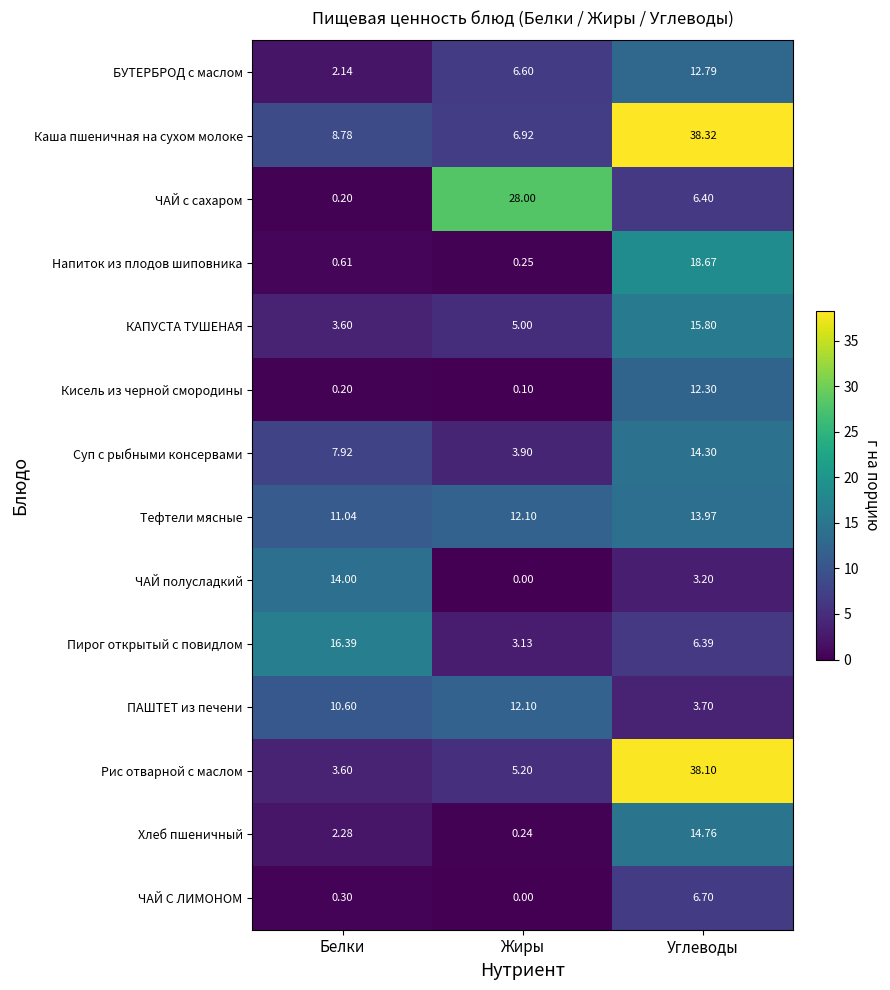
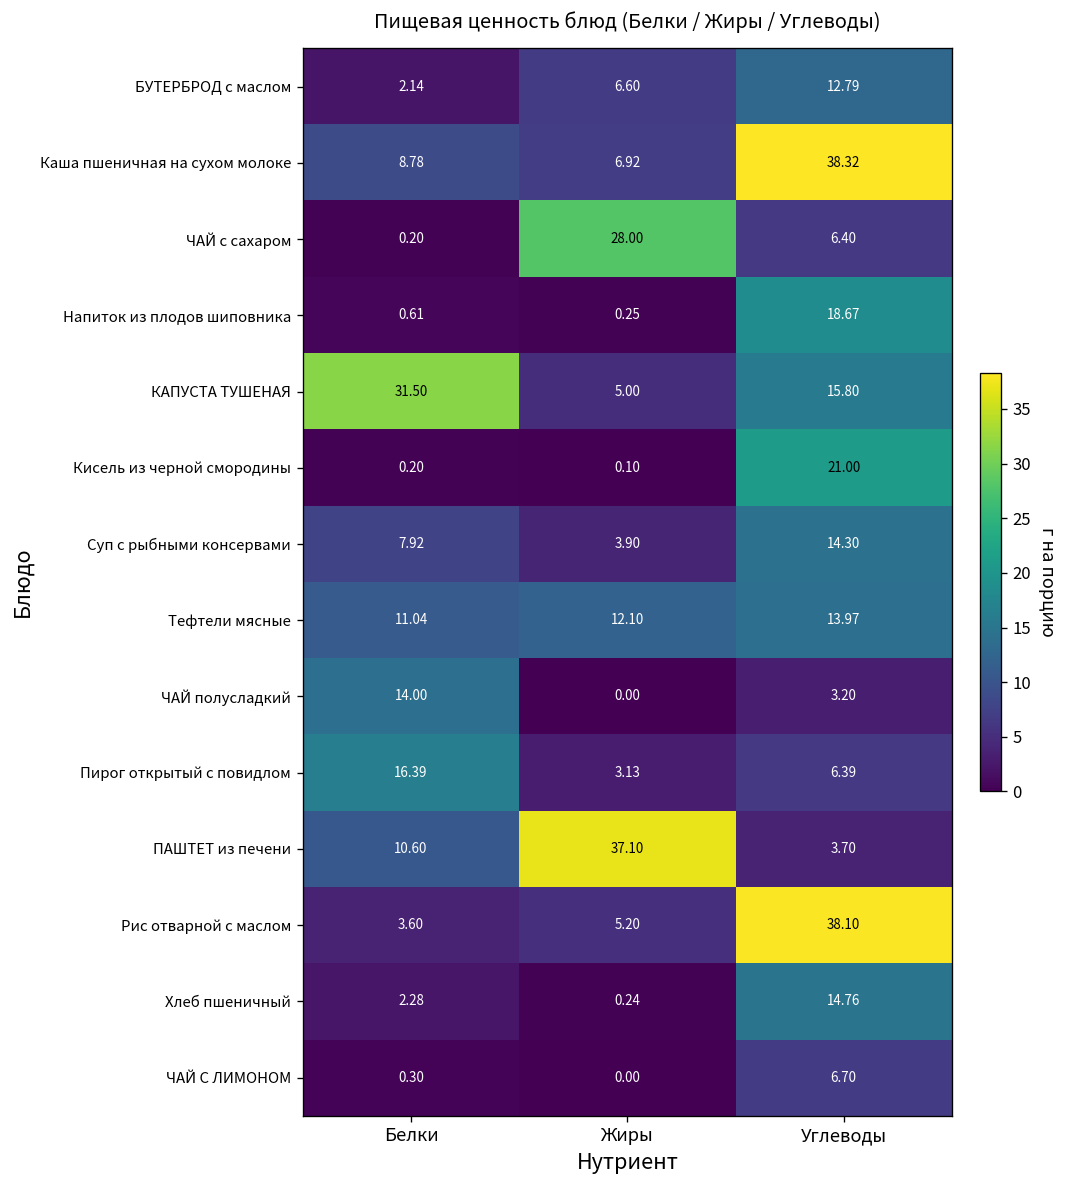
КАПУСТА ТУШЕНАЯ, Белки: 3.60 -> 31.50
Кисель из черной смородины, Углеводы: 12.30 -> 21.00
ПАШТЕТ из печени, Жиры: 12.10 -> 37.10
